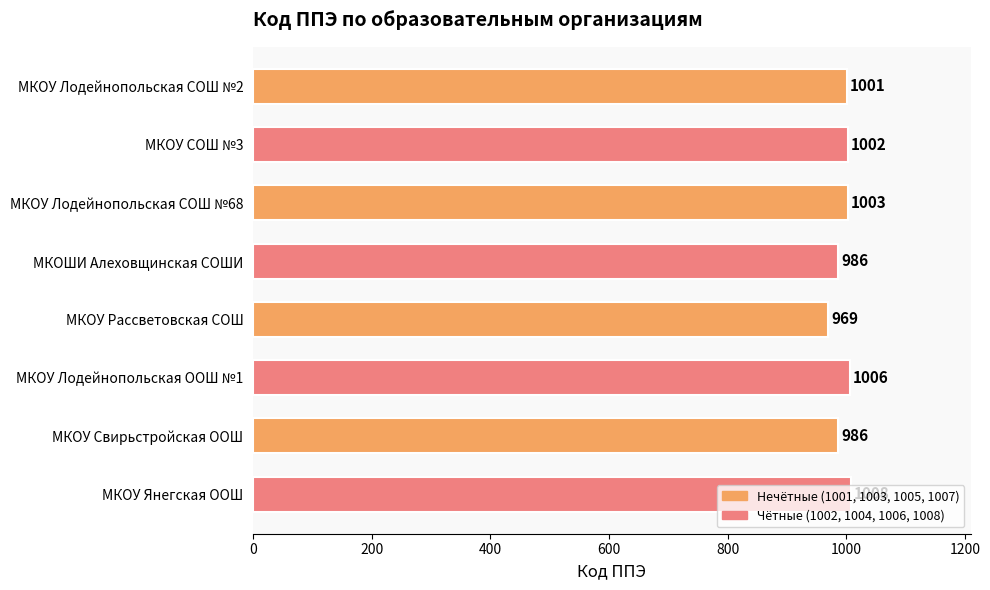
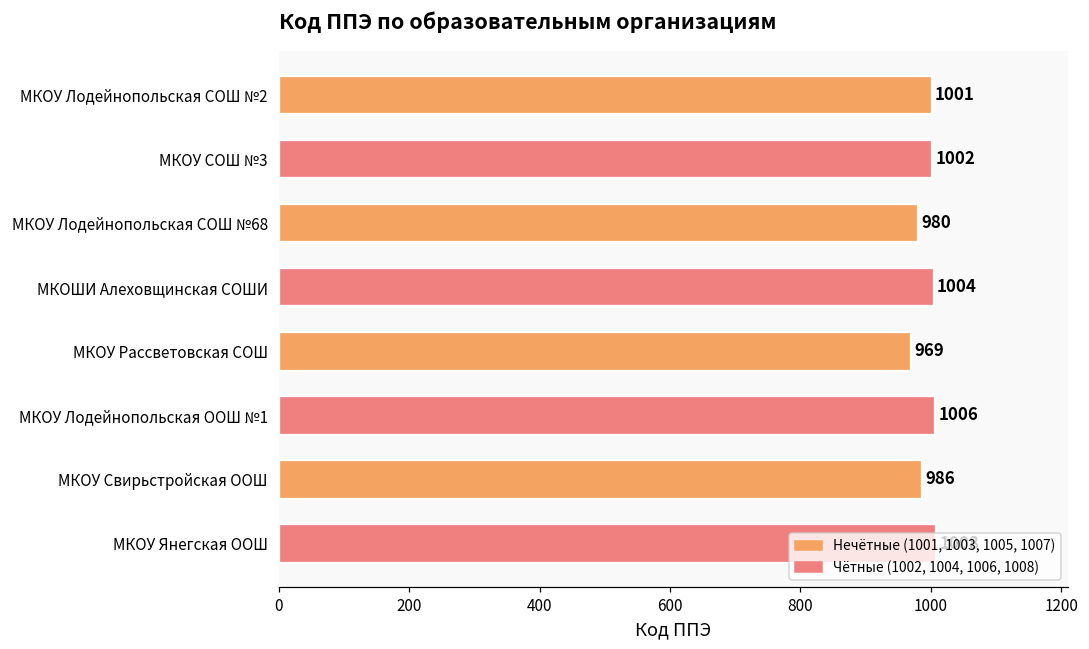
МКОУ Лодейнопольская СОШ №68: 1003 -> 980
МКОШИ Алеховщинская СОШИ: 986 -> 1004
